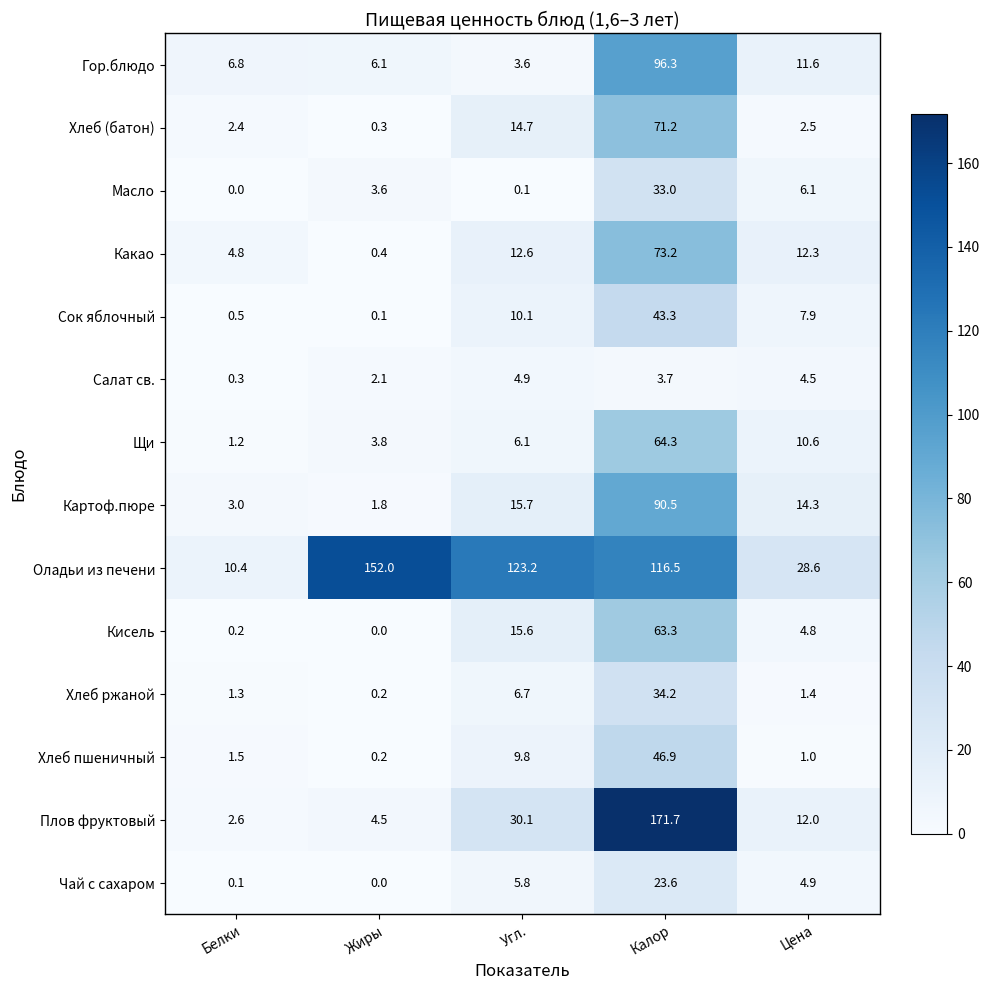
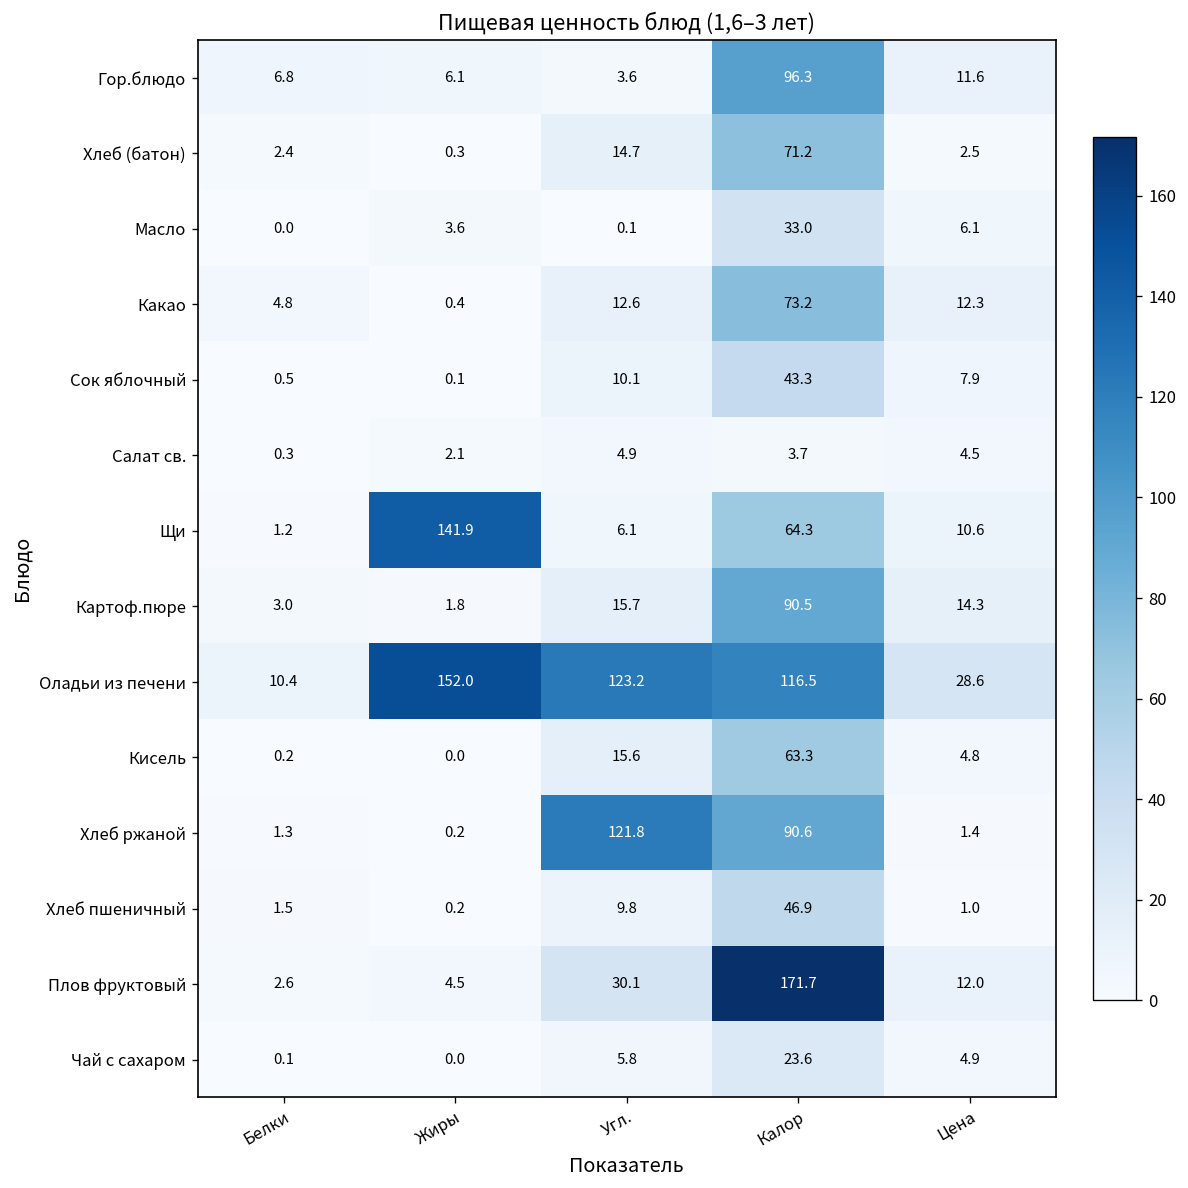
Щи, Жиры: 3.8 -> 141.9
Хлеб ржаной, Угл.: 6.7 -> 121.8
Хлеб ржаной, Калор: 34.2 -> 90.6
